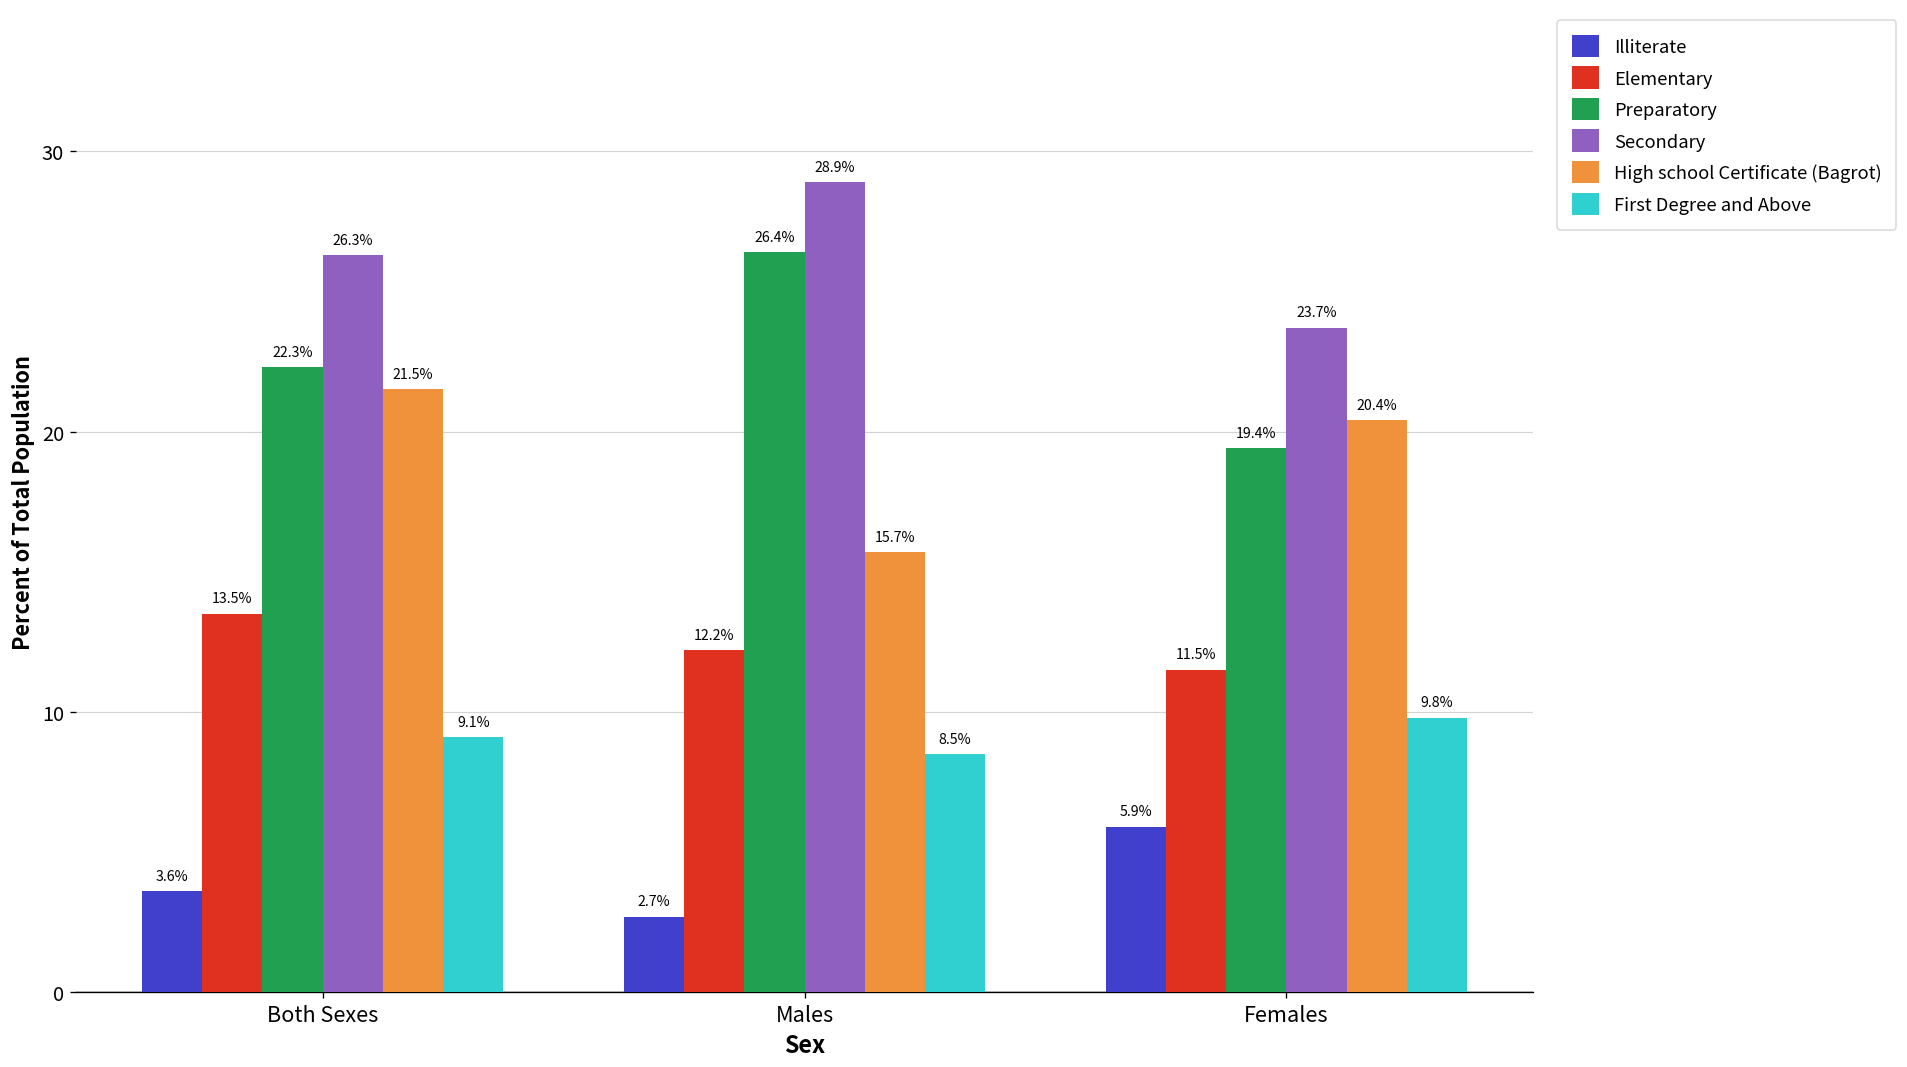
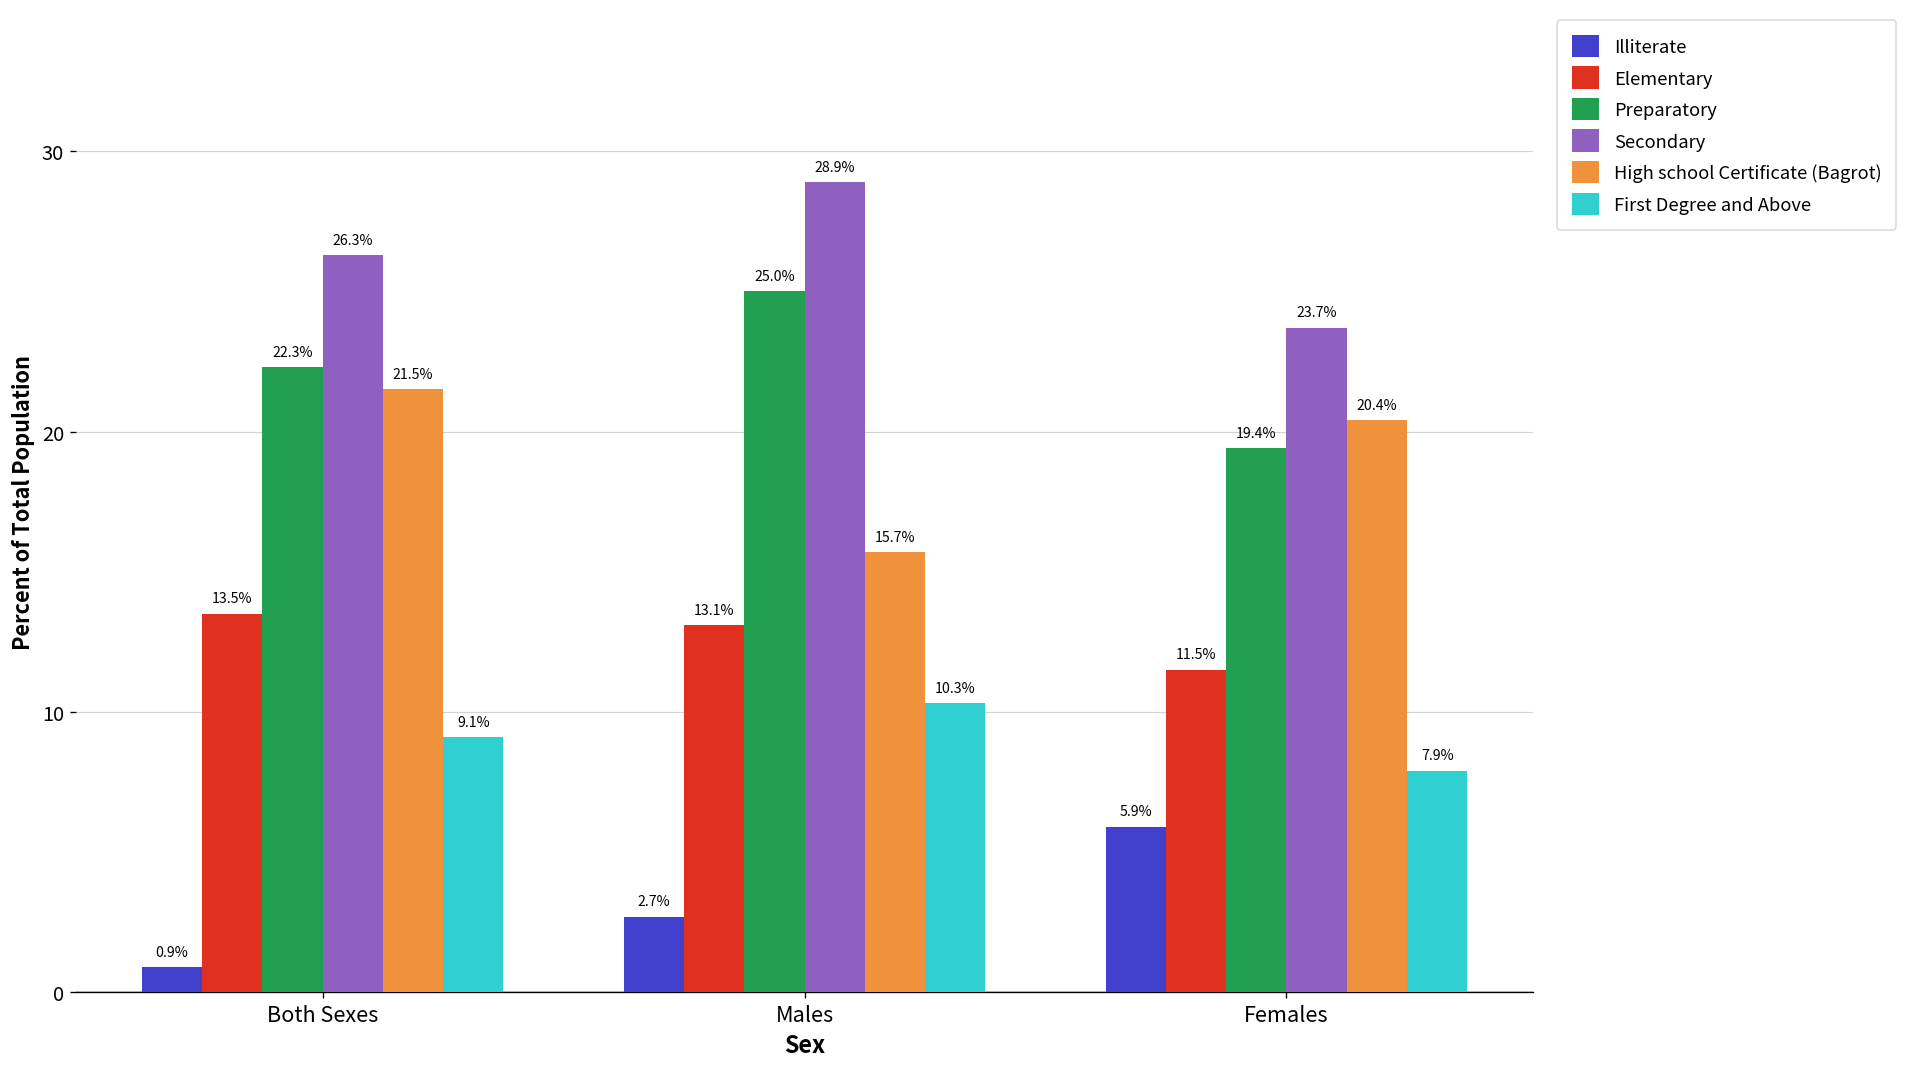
Illiterate, Both Sexes: 3.6% -> 0.9%
Elementary, Males: 12.2% -> 13.1%
Preparatory, Males: 26.4% -> 25.0%
First Degree and Above, Males: 8.5% -> 10.3%
First Degree and Above, Females: 9.8% -> 7.9%
